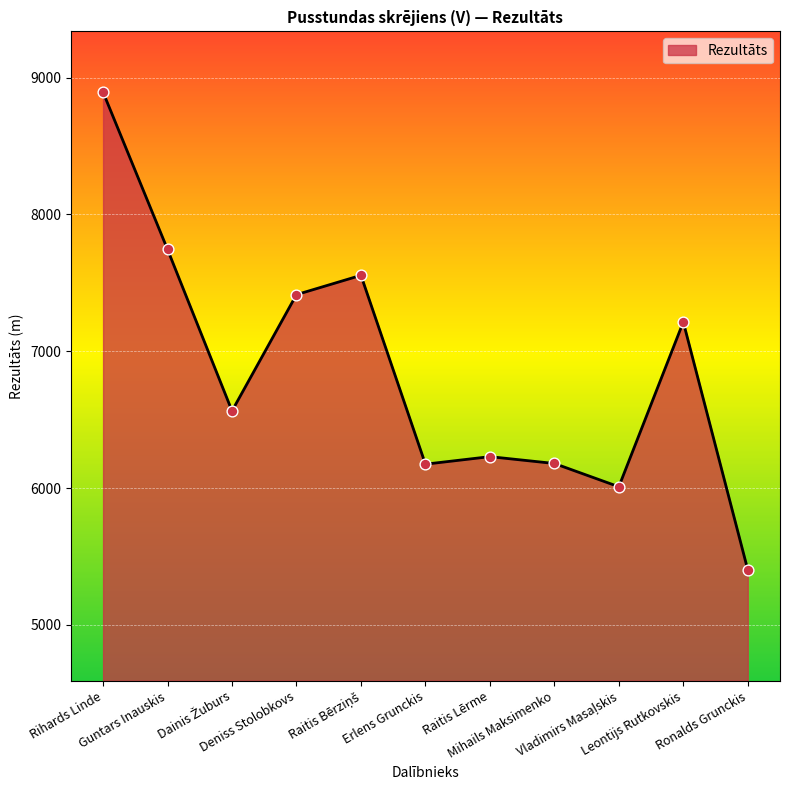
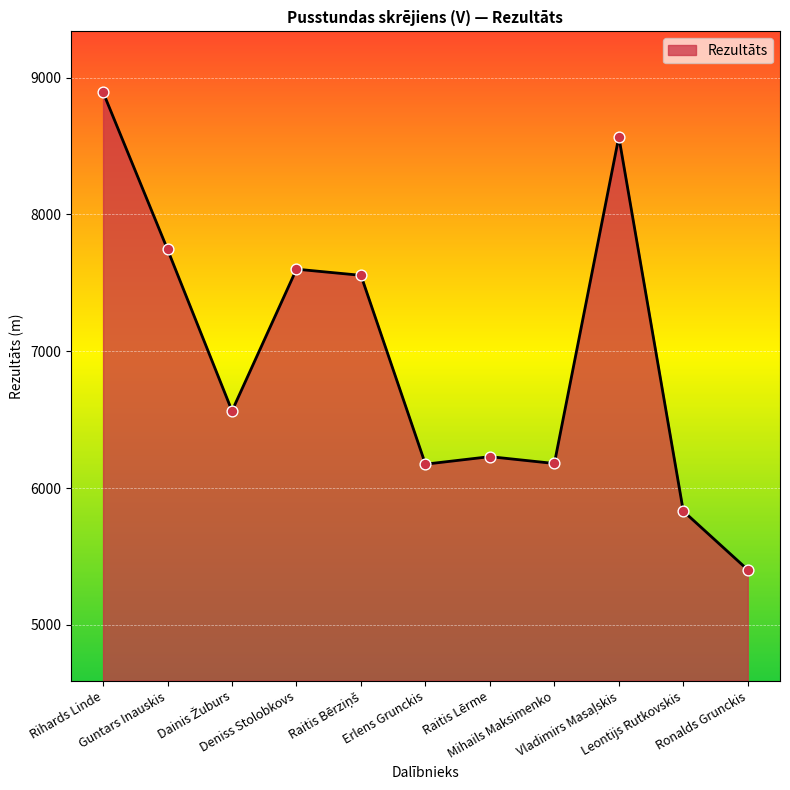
Deniss Stolobkovs: 7410 -> 7600
Vladimirs Masaļskis: 6010 -> 8570
Leontijs Rutkovskis: 7210 -> 5830
